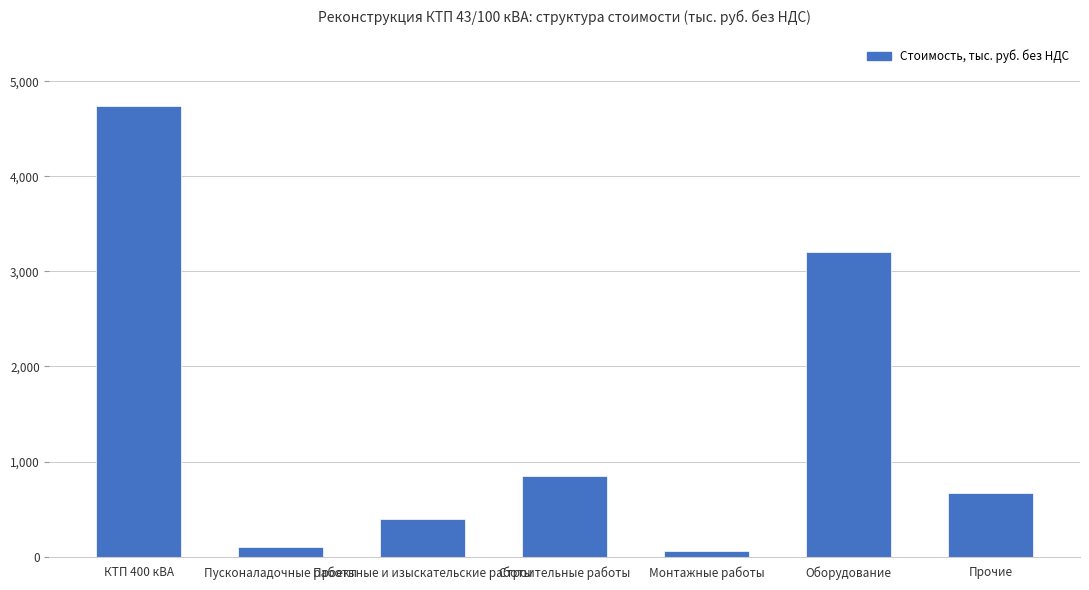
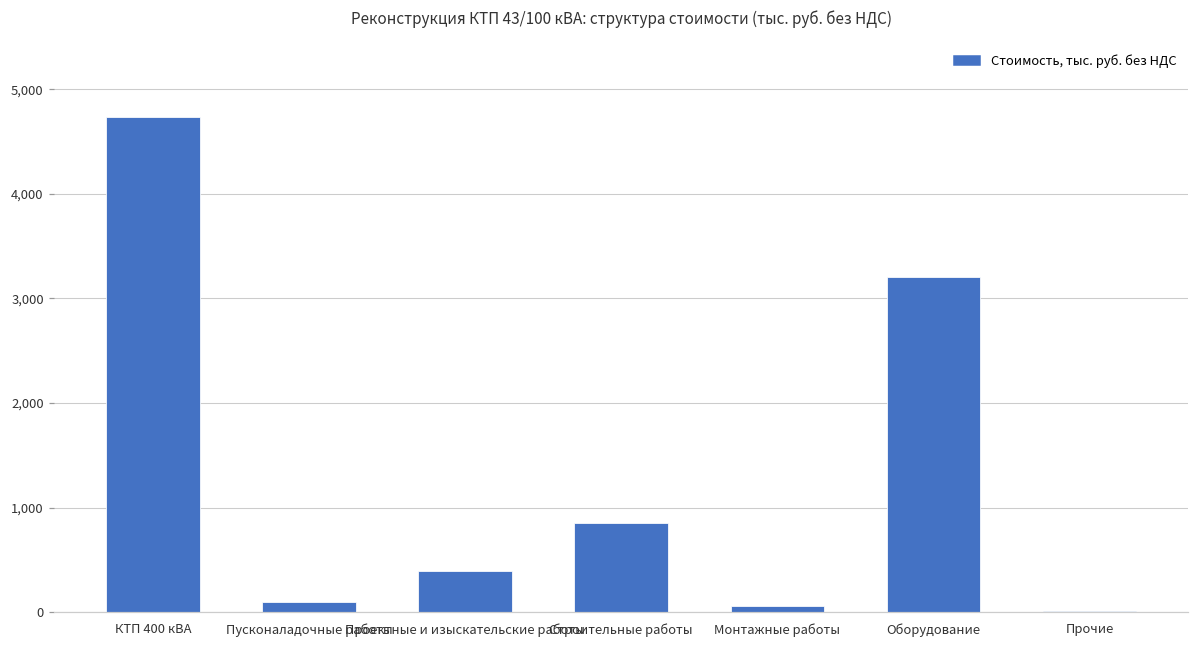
Прочие: 700 -> 0
